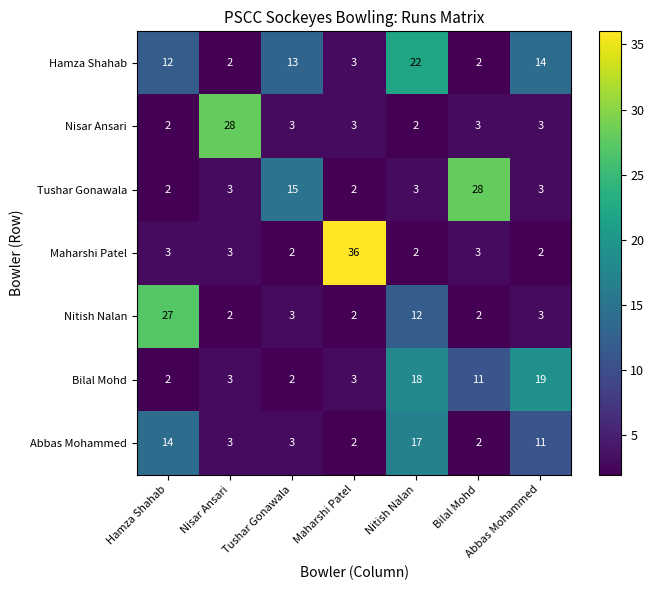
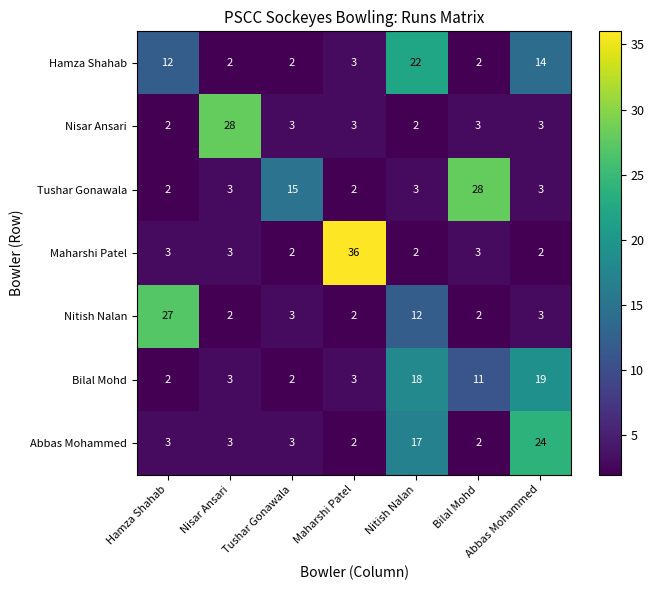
Hamza Shahab, Tushar Gonawala: 13 -> 2
Abbas Mohammed, Hamza Shahab: 14 -> 3
Abbas Mohammed, Abbas Mohammed: 11 -> 24
